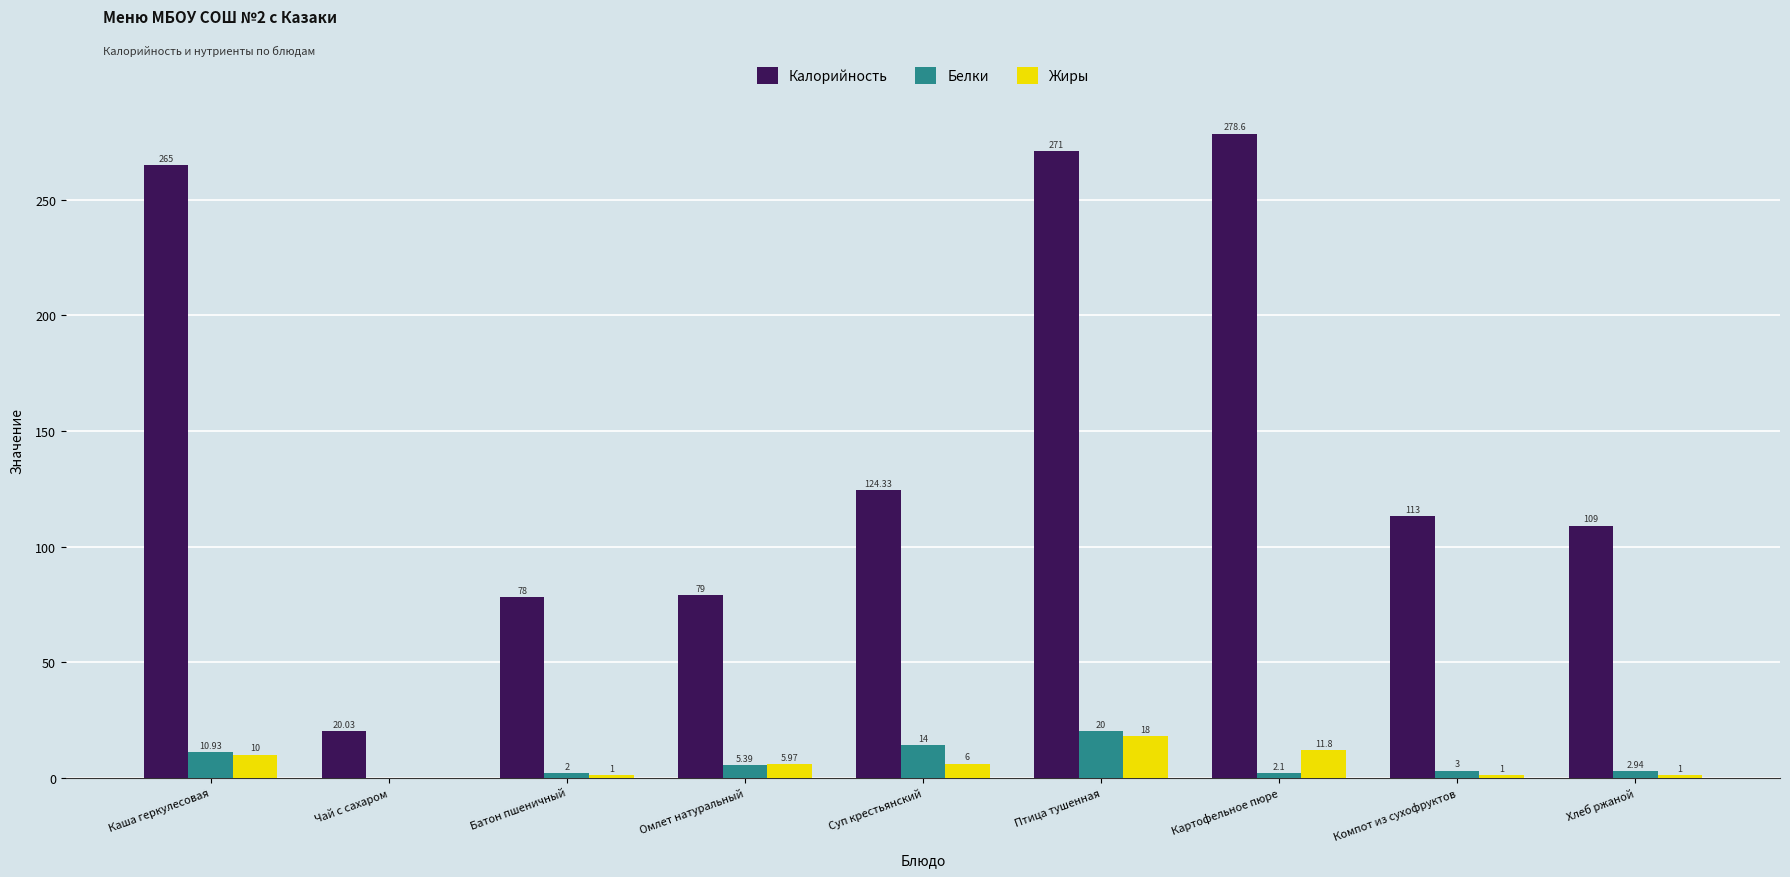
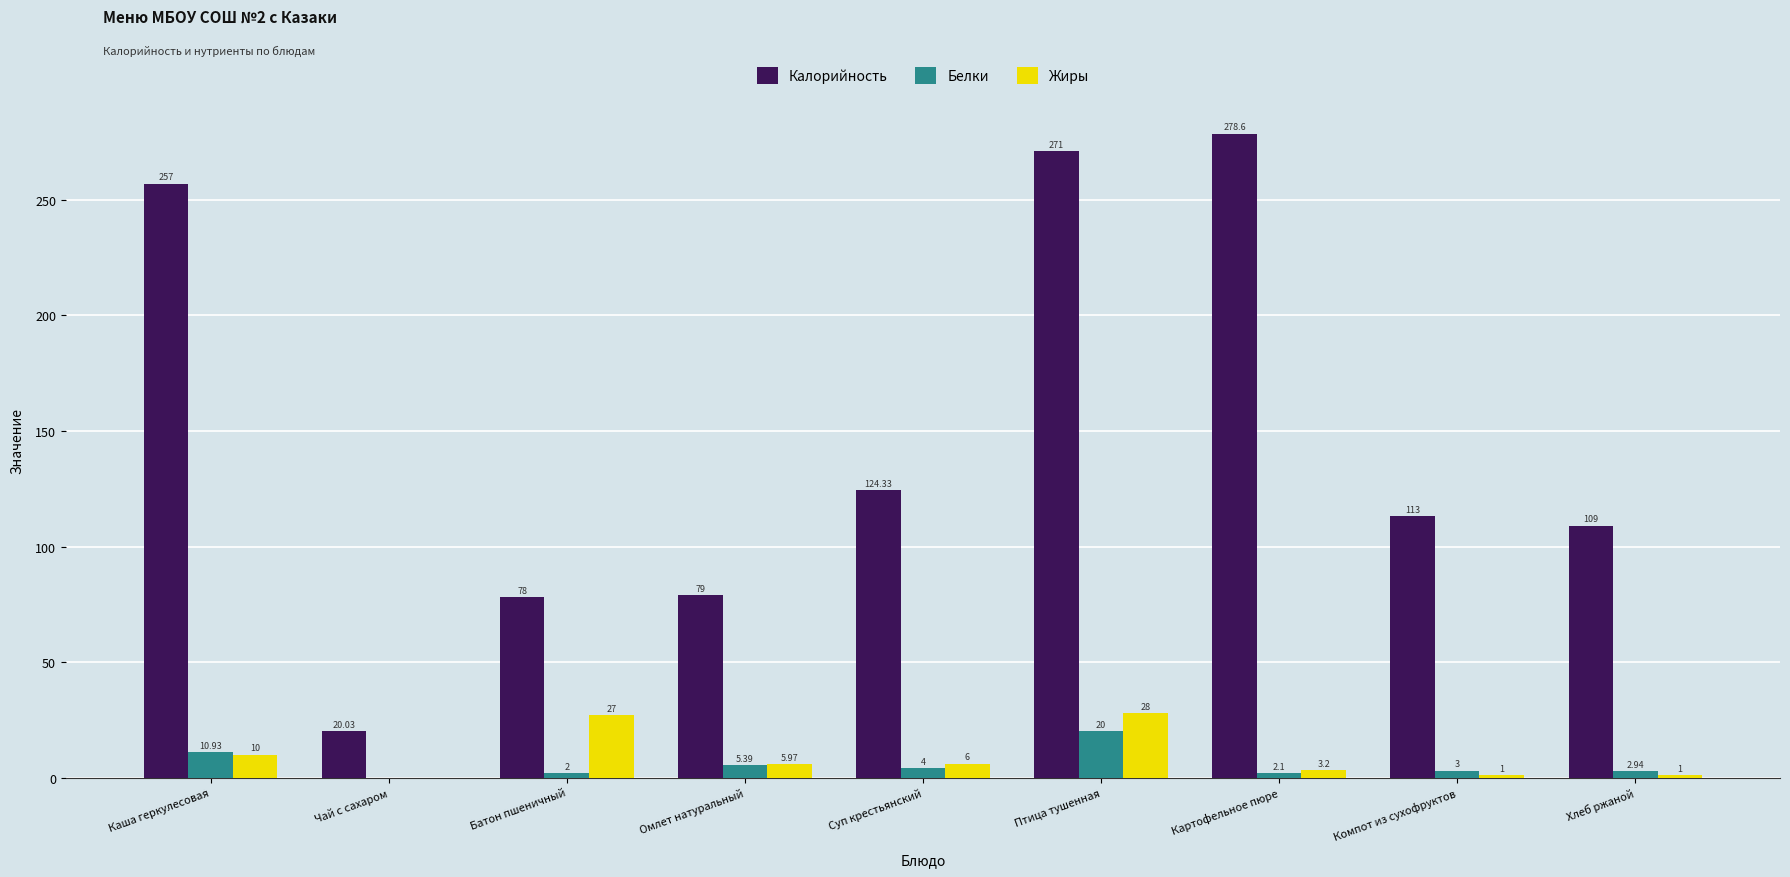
Калорийность, Каша геркулесовая: 265 -> 257
Жиры, Батон пшеничный: 1 -> 27
Белки, Суп крестьянский: 14 -> 4
Жиры, Птица тушенная: 18 -> 28
Жиры, Картофельное пюре: 11.8 -> 3.2
